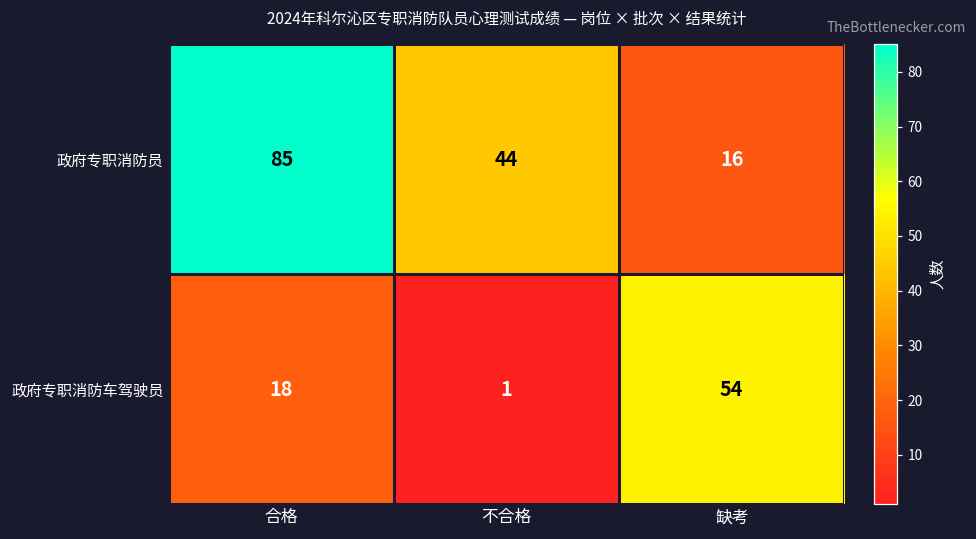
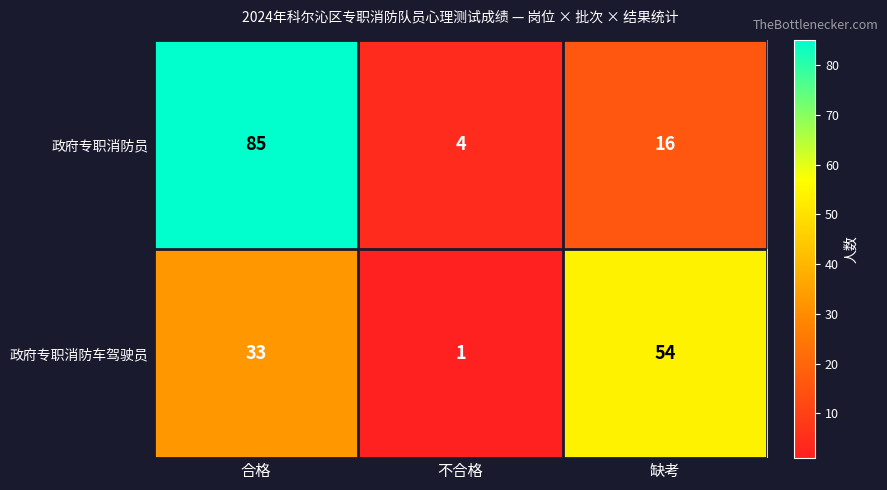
政府专职消防员, 不合格: 44 -> 4
政府专职消防车驾驶员, 合格: 18 -> 33
